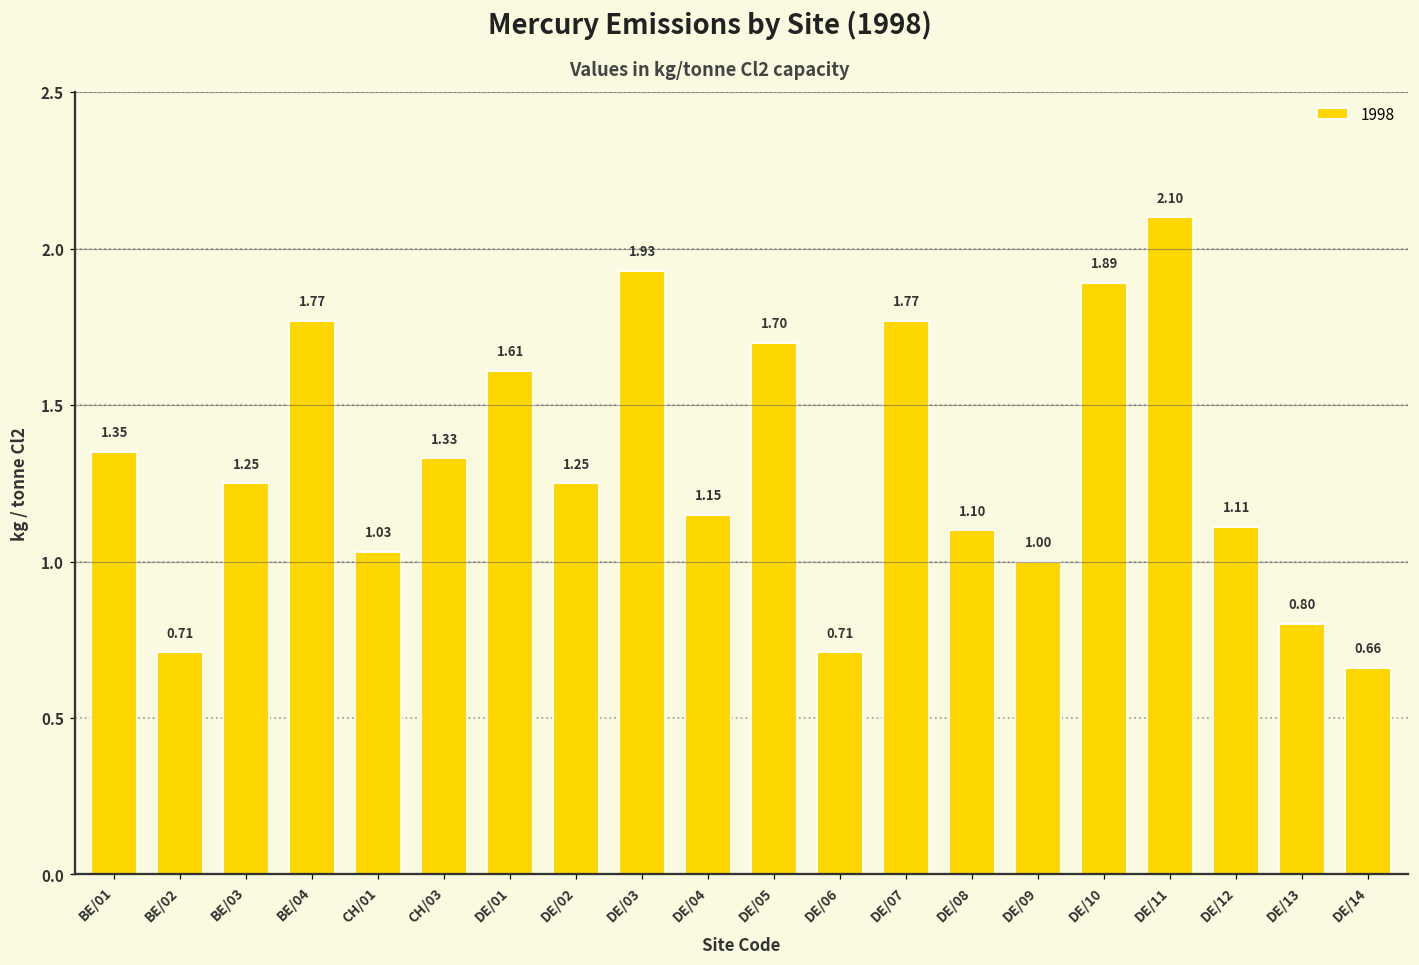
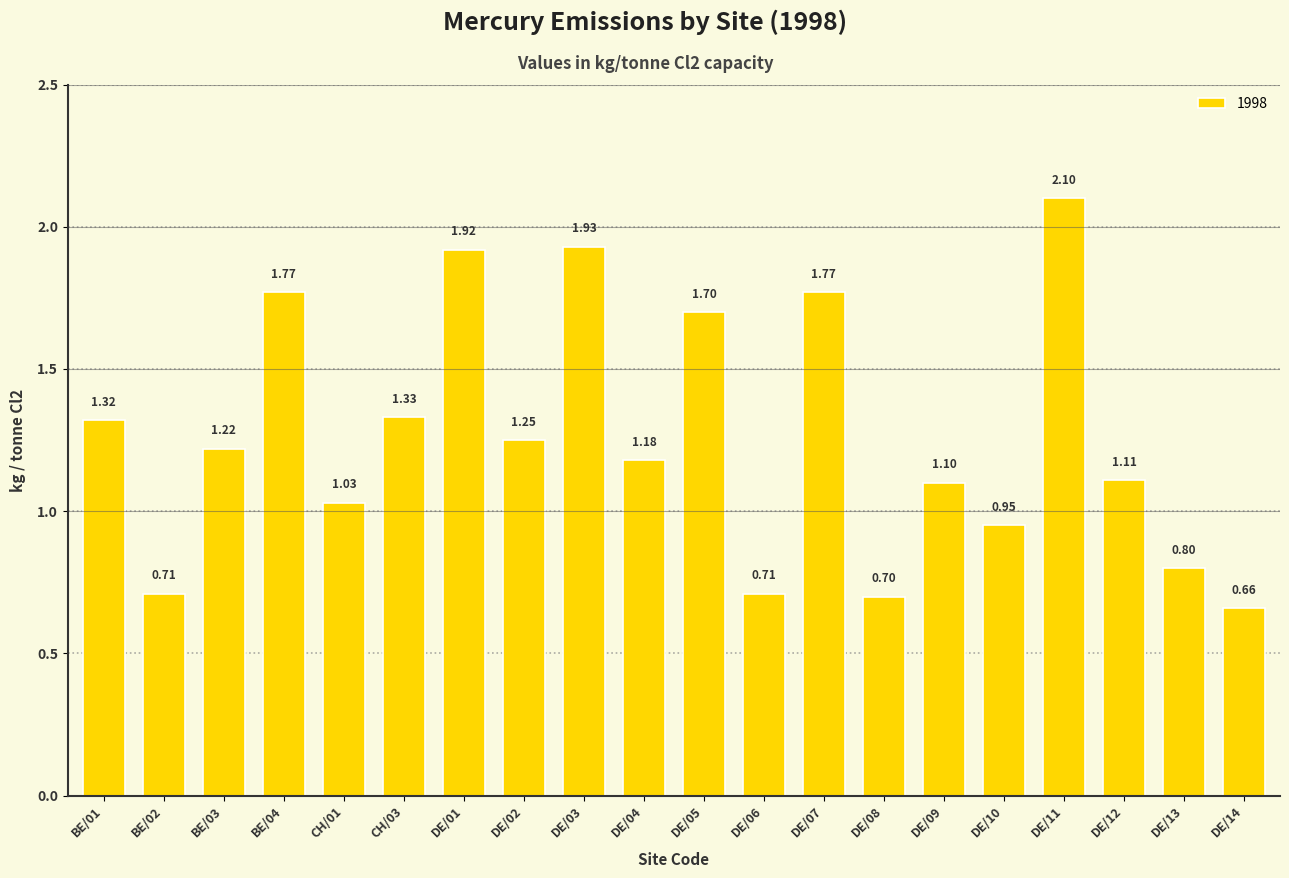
BE/01: 1.35 -> 1.32
BE/03: 1.25 -> 1.22
DE/01: 1.61 -> 1.92
DE/04: 1.15 -> 1.18
DE/08: 1.10 -> 0.70
DE/09: 1.00 -> 1.10
DE/10: 1.89 -> 0.95
